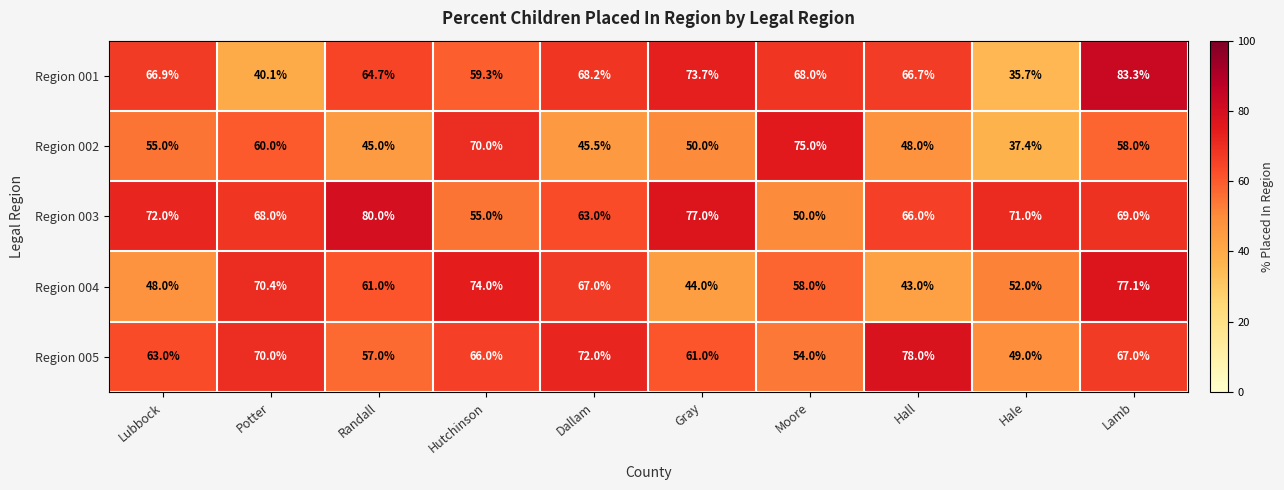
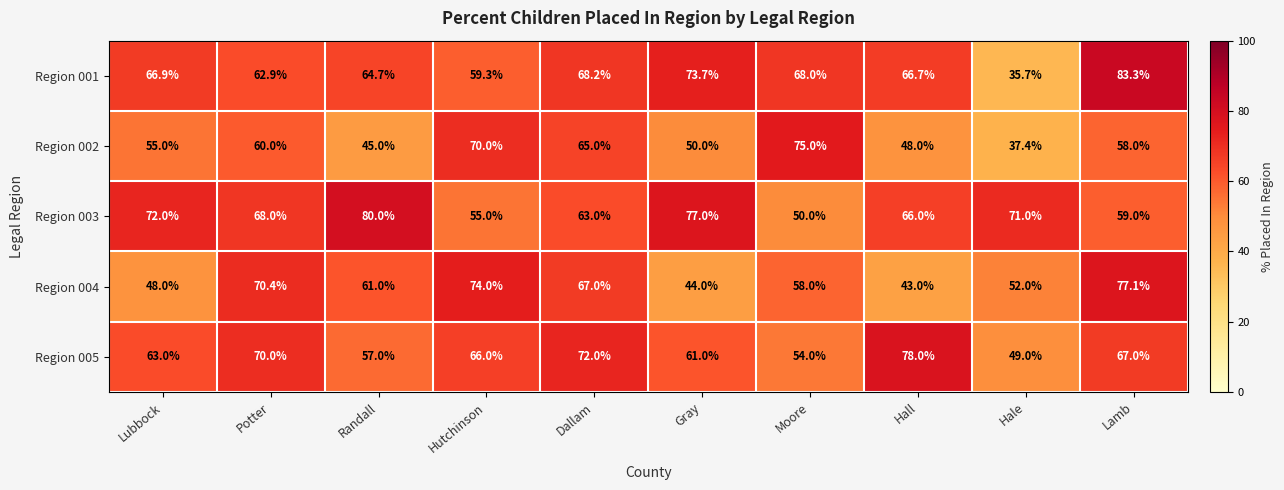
Region 001, Potter: 40.1% -> 62.9%
Region 002, Dallam: 45.5% -> 65.0%
Region 003, Lamb: 69.0% -> 59.0%
